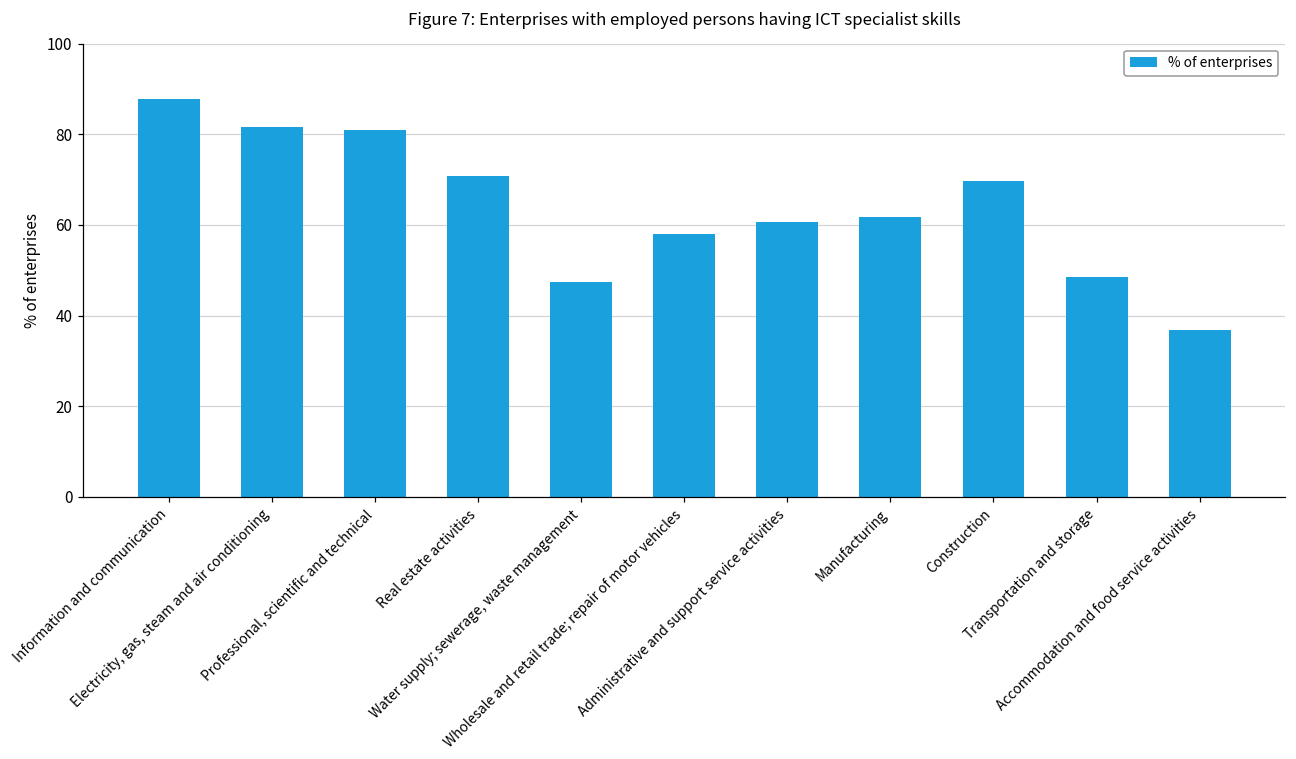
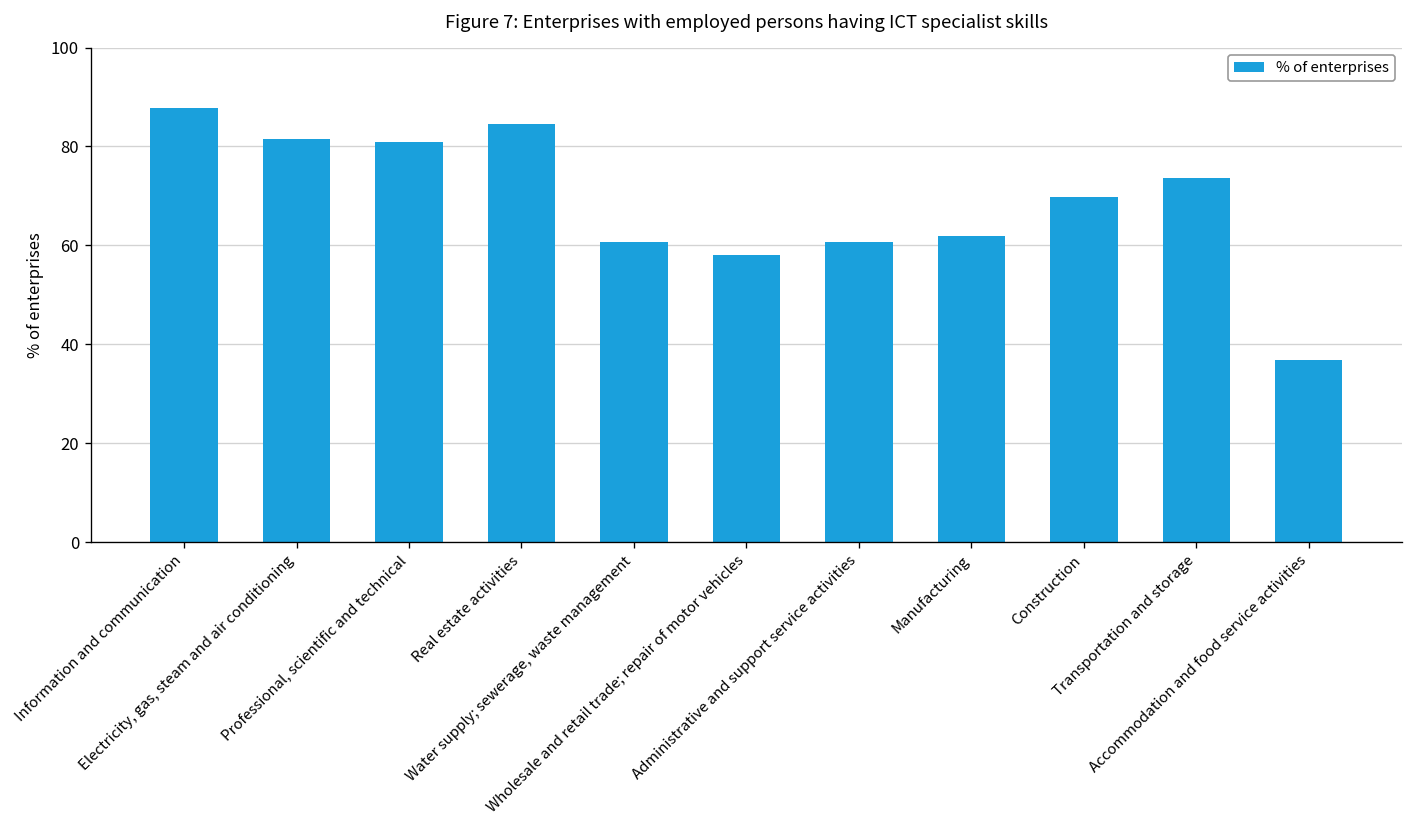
Real estate activities: 71 -> 85
Water supply; sewerage, waste management: 48 -> 61
Transportation and storage: 48 -> 74
